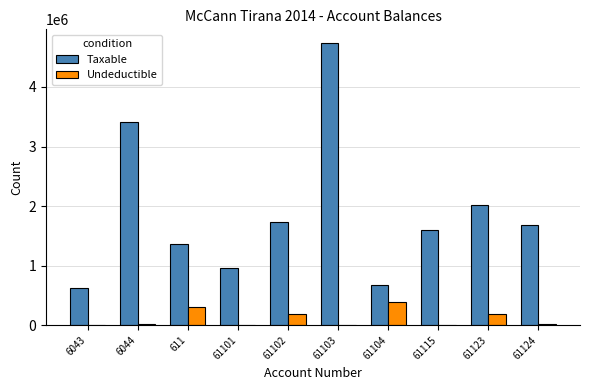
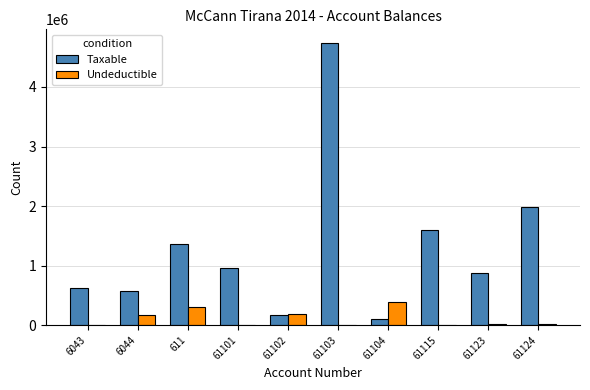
Taxable, 6044: 3400000 -> 600000
Undeductible, 6044: 0 -> 200000
Taxable, 61102: 1700000 -> 200000
Taxable, 61104: 700000 -> 100000
Taxable, 61123: 2000000 -> 900000
Undeductible, 61123: 200000 -> 0
Taxable, 61124: 1700000 -> 2000000
